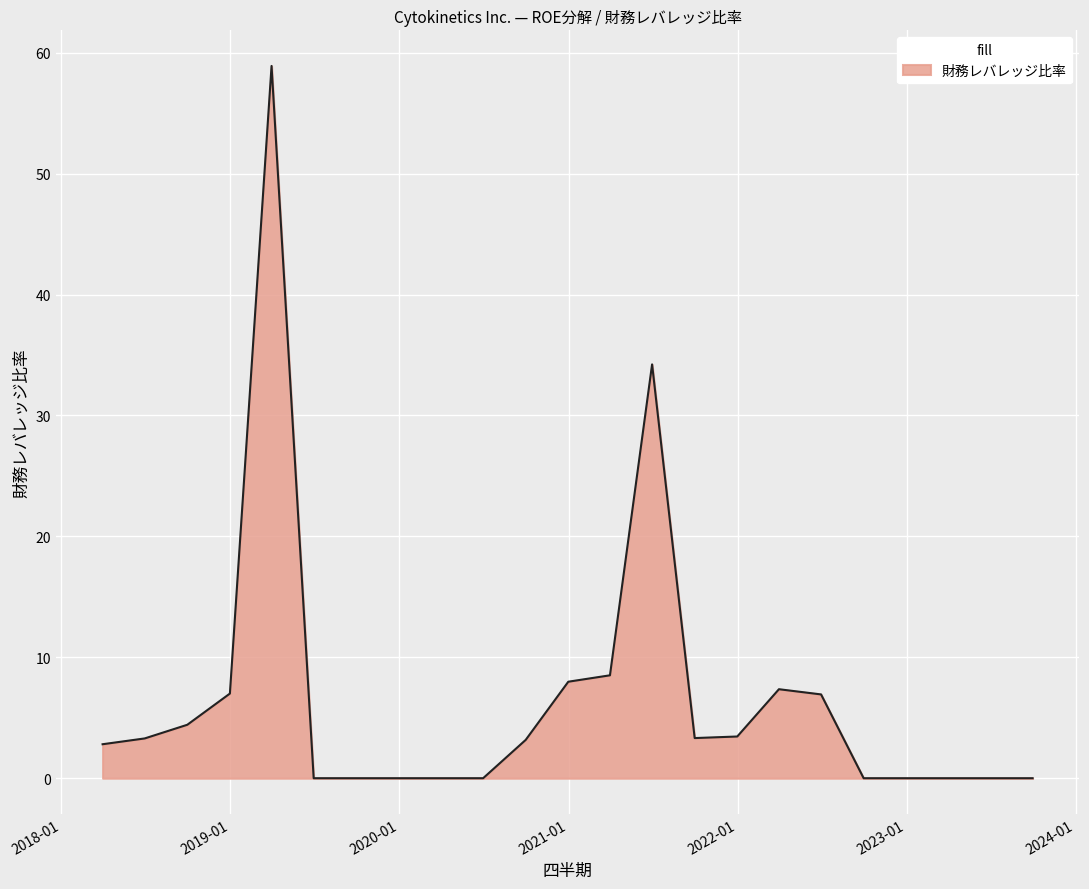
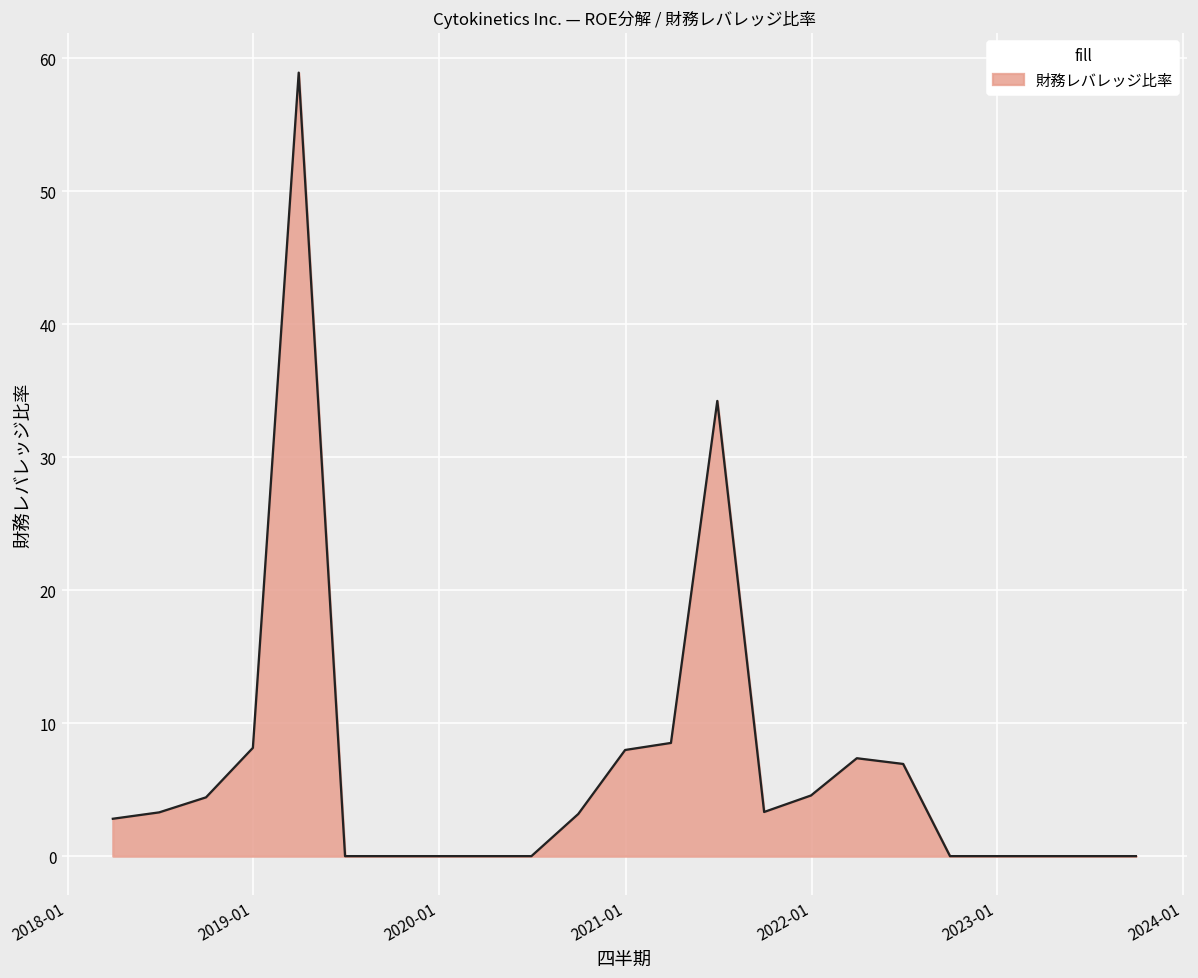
2019-01: 7.0 -> 8.1
2022-01: 3.5 -> 4.6
